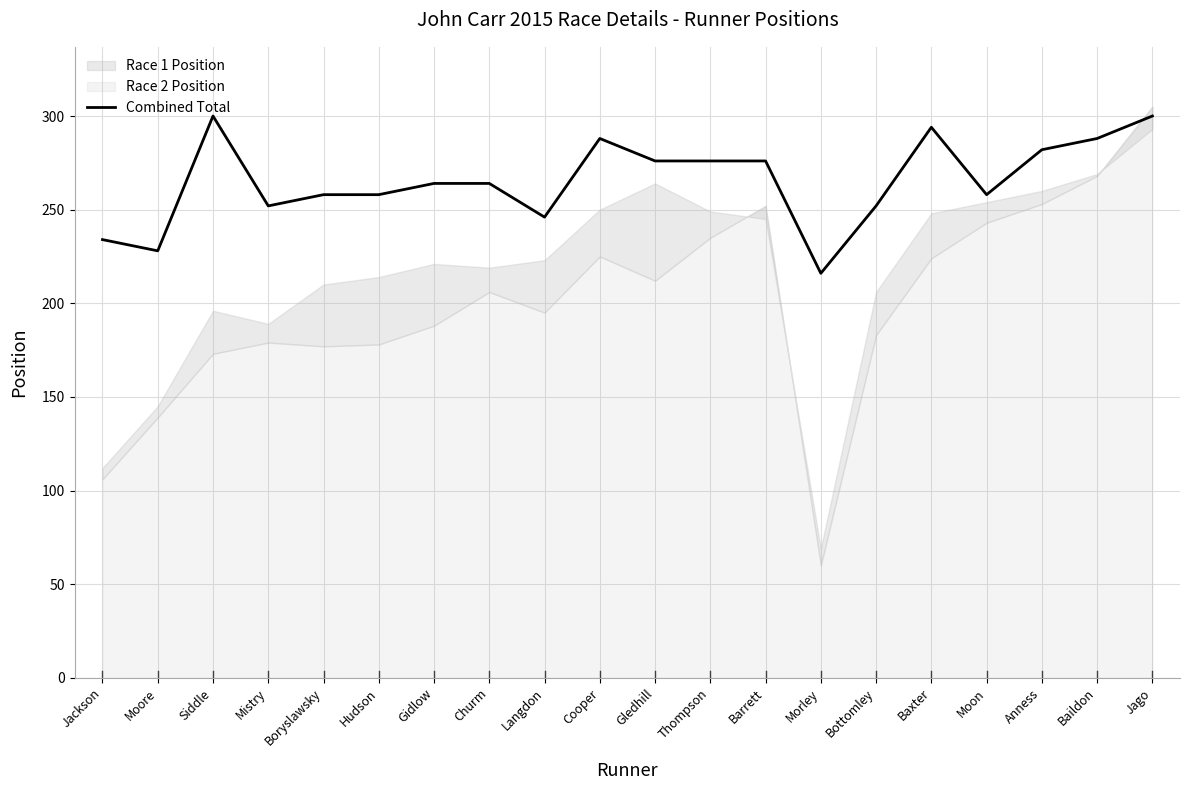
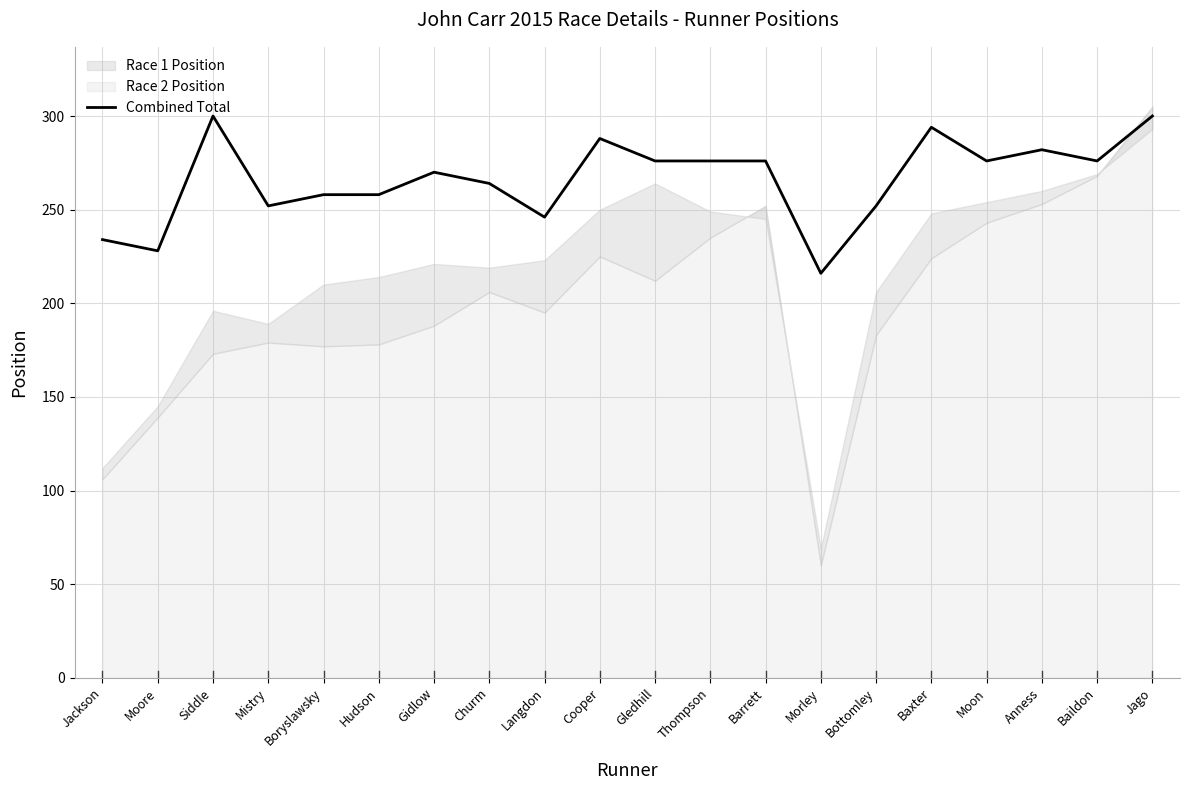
Combined Total, Gidlow: 264 -> 270
Combined Total, Moon: 258 -> 276
Combined Total, Baildon: 288 -> 276
